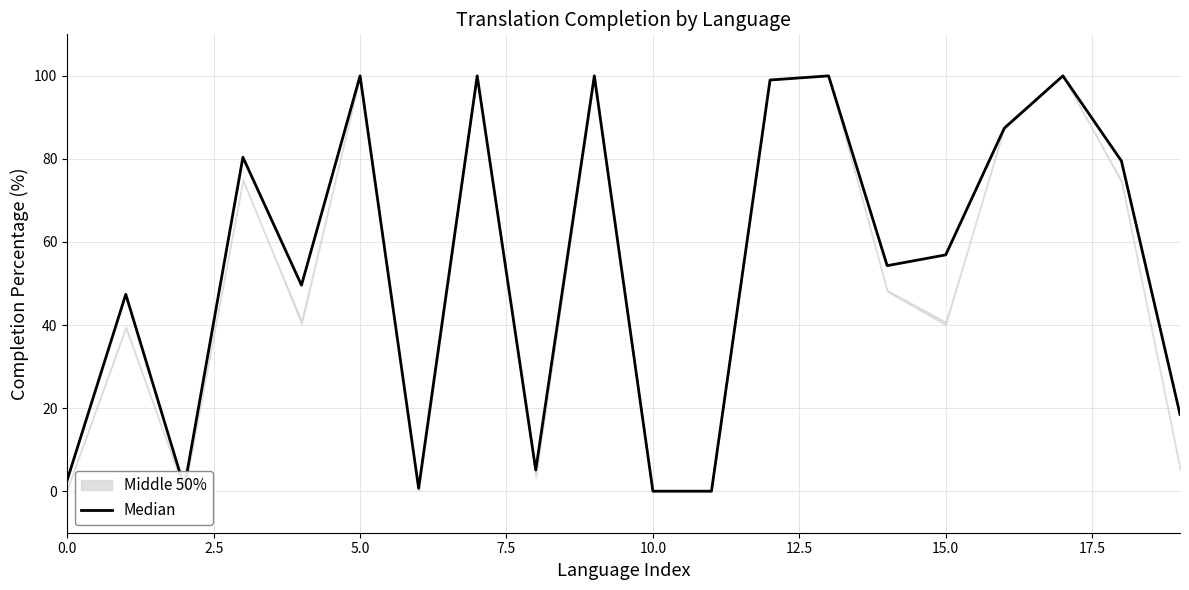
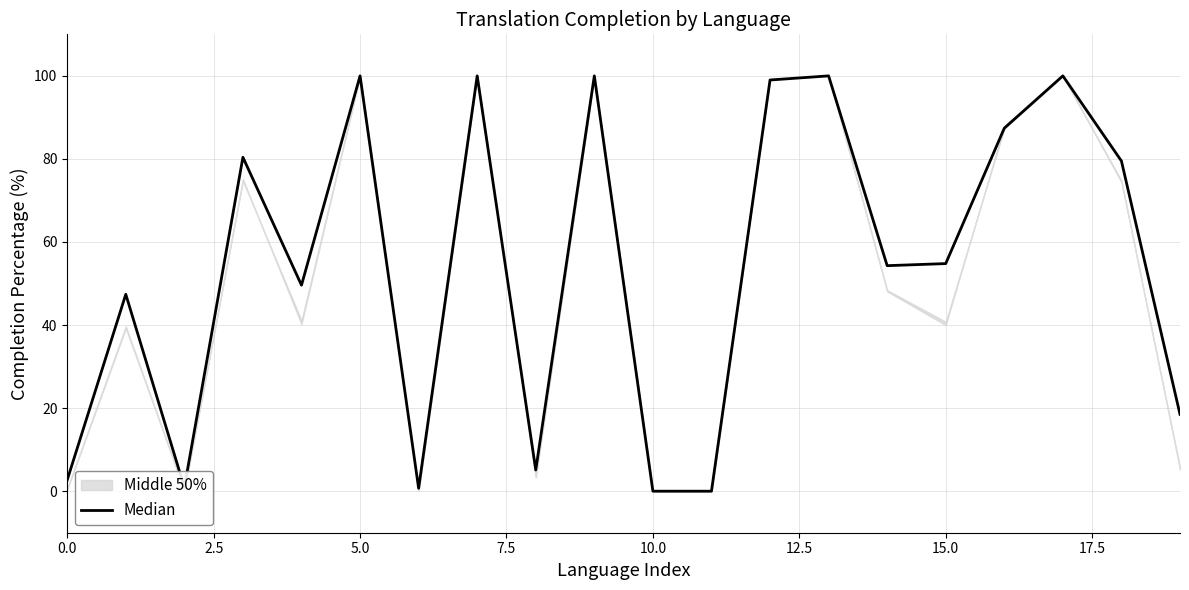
Median, 15.0: 57 -> 55
